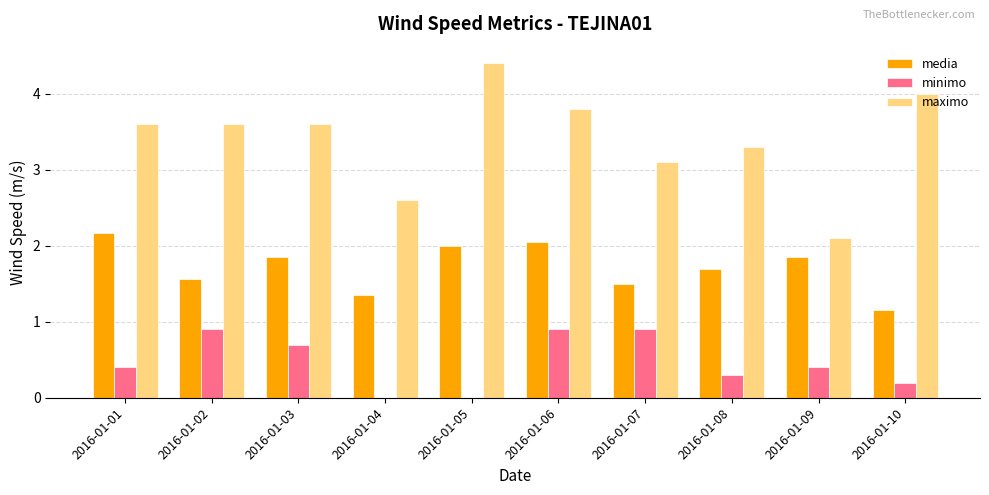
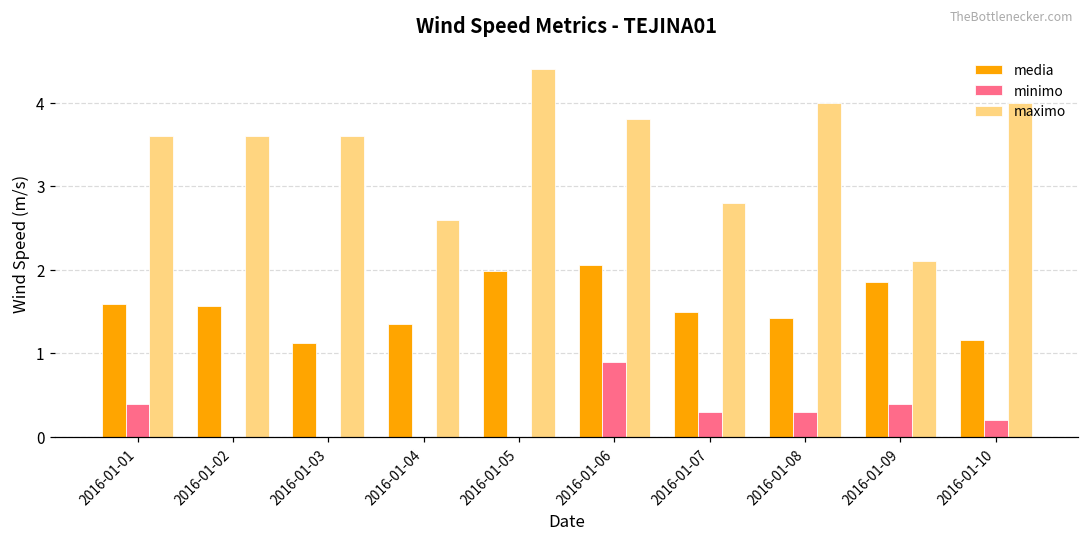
media, 2016-01-01: 2.2 -> 1.6
minimo, 2016-01-02: 0.9 -> 0.0
media, 2016-01-03: 1.9 -> 1.1
minimo, 2016-01-03: 0.7 -> 0.0
minimo, 2016-01-07: 0.9 -> 0.3
maximo, 2016-01-07: 3.1 -> 2.8
media, 2016-01-08: 1.7 -> 1.4
maximo, 2016-01-08: 3.3 -> 4.0
